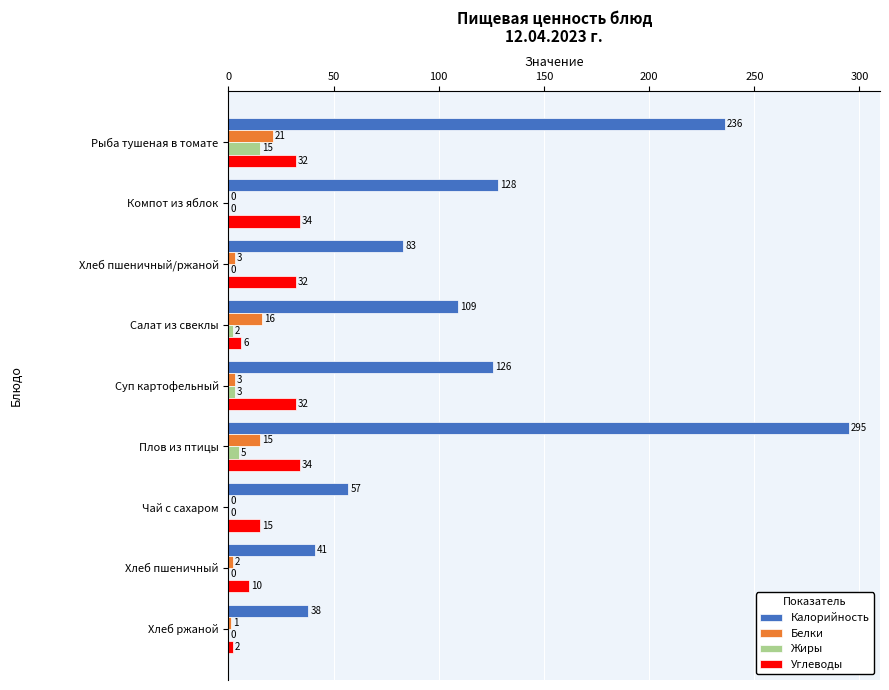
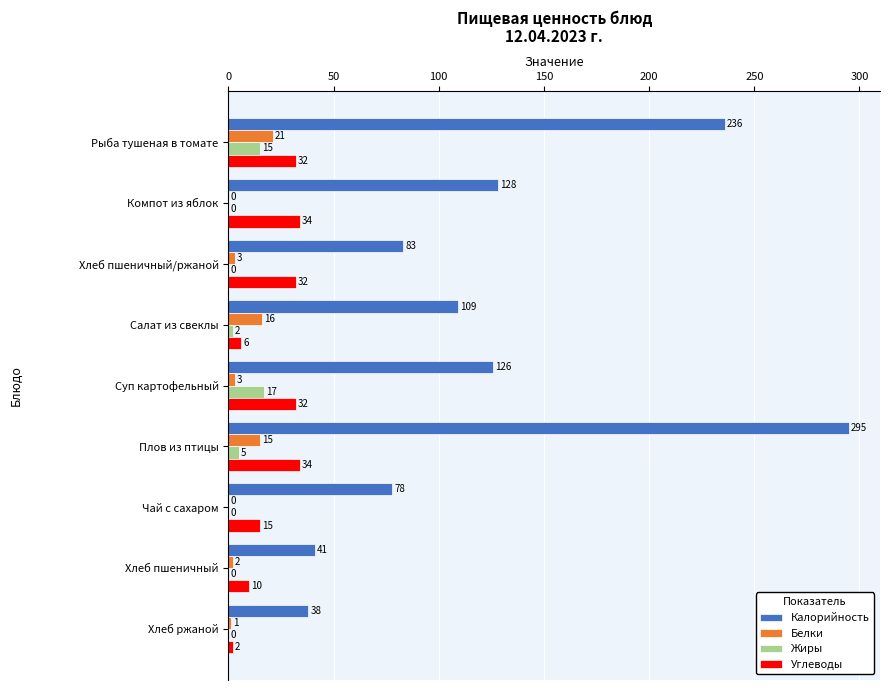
Жиры, Суп картофельный: 3 -> 17
Калорийность, Чай с сахаром: 57 -> 78
